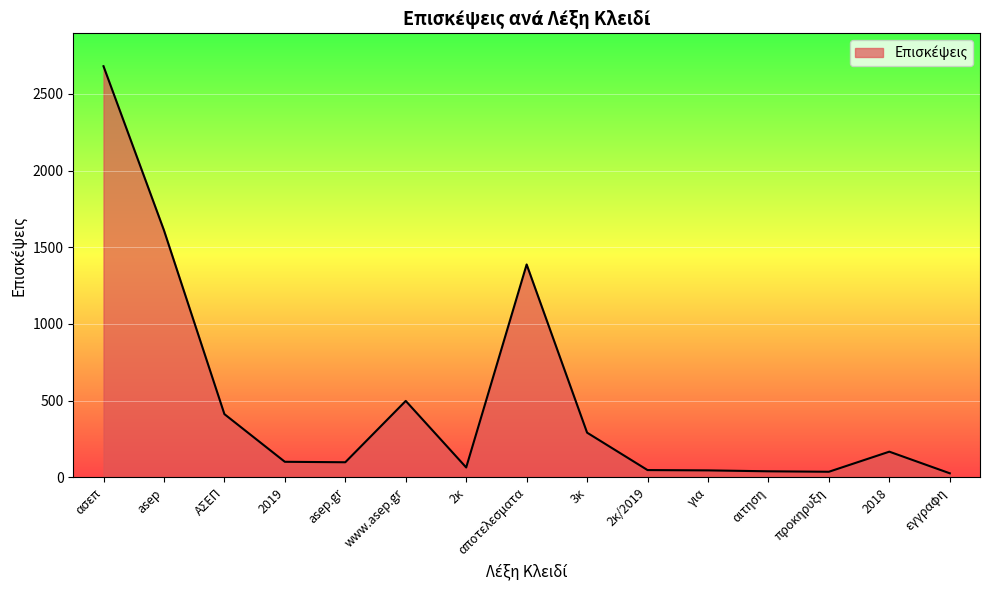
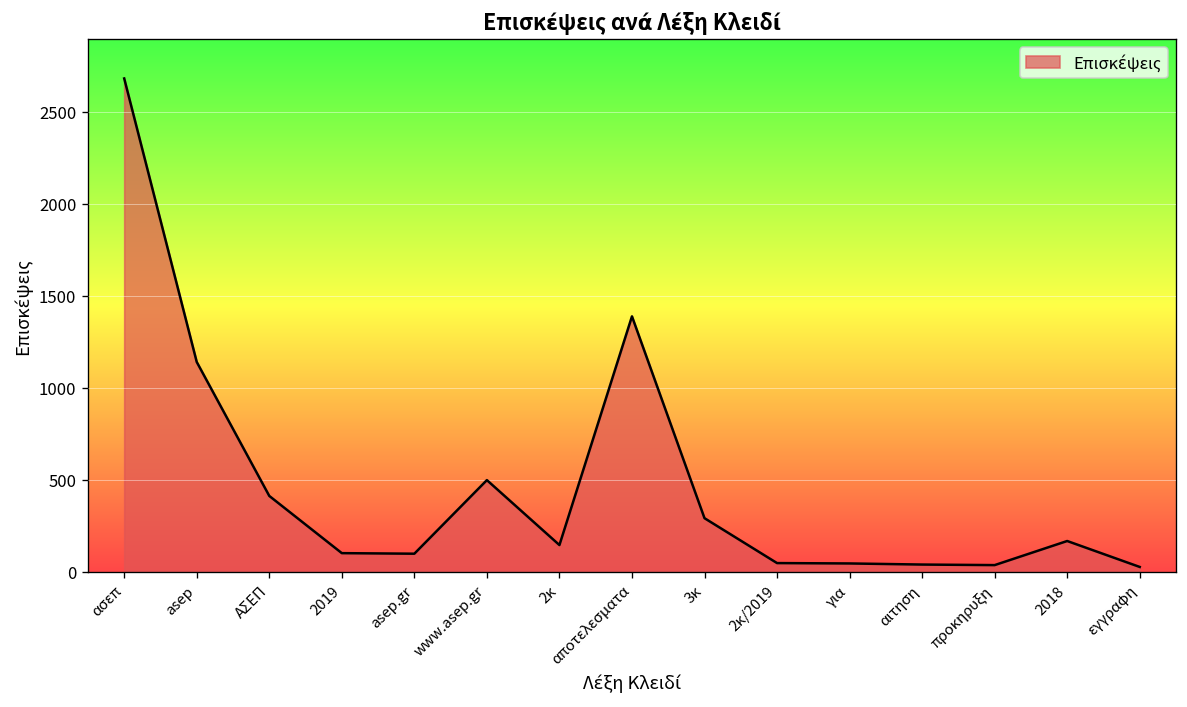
asep: 1610 -> 1140
2κ: 60 -> 150
